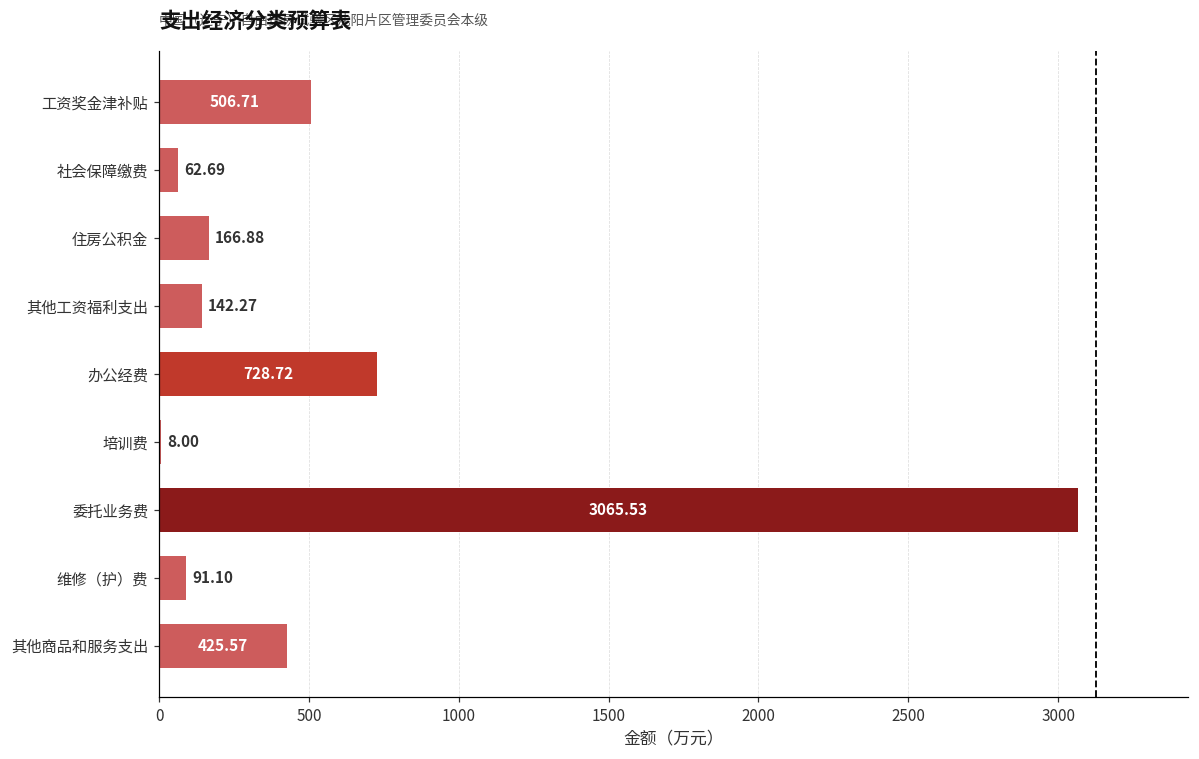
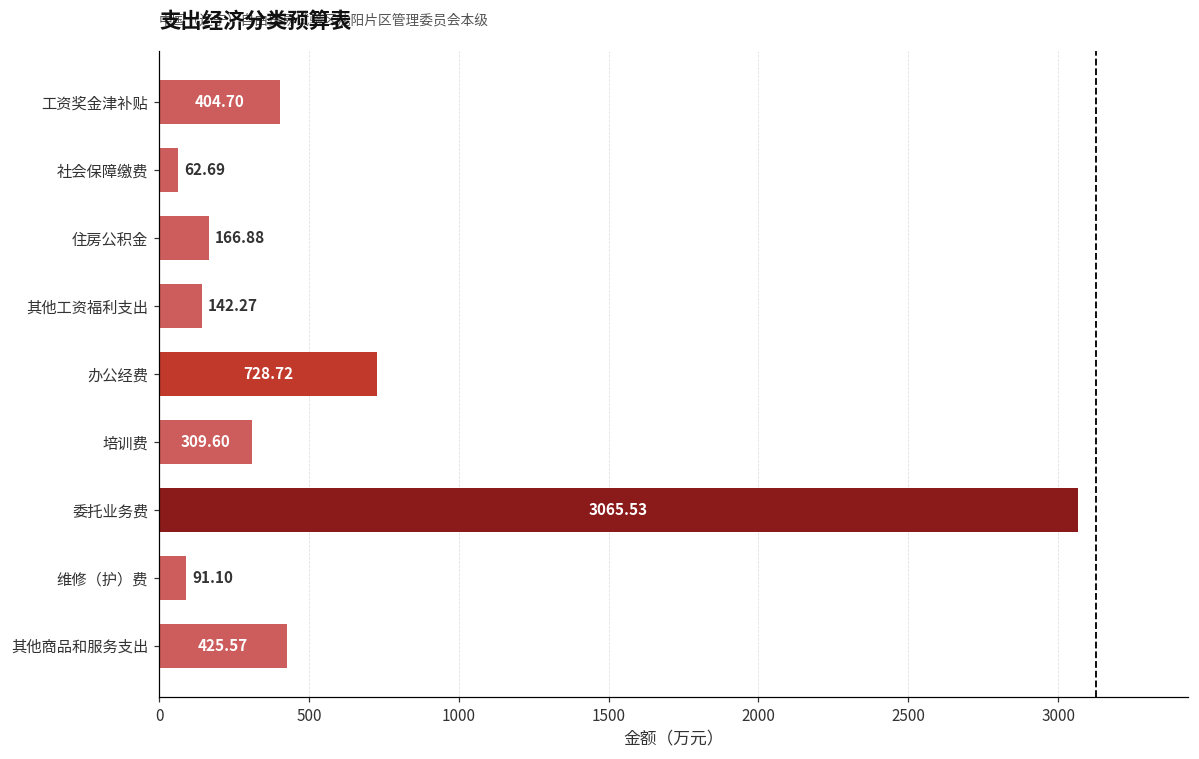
工资奖金津补贴: 506.71 -> 404.70
培训费: 8.00 -> 309.60
